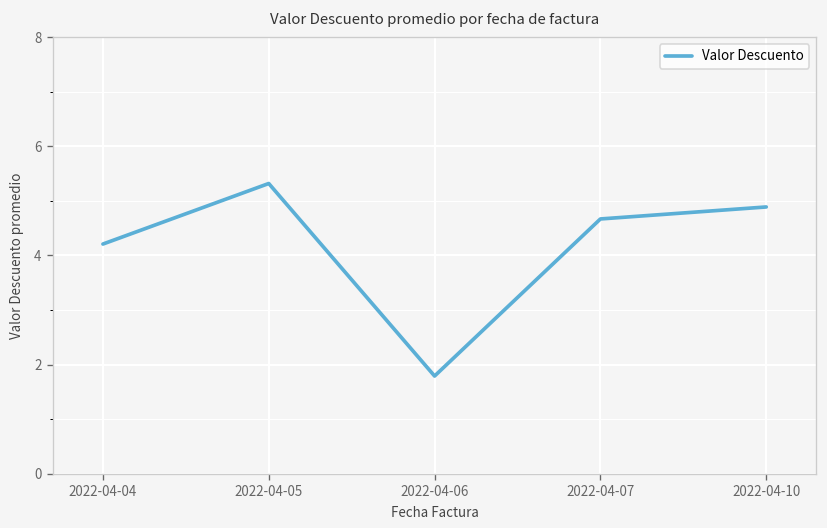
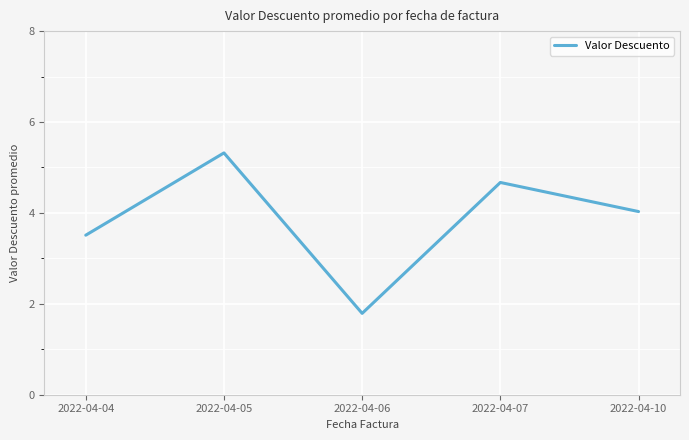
2022-04-04: 4.2 -> 3.5
2022-04-10: 4.9 -> 4.0
